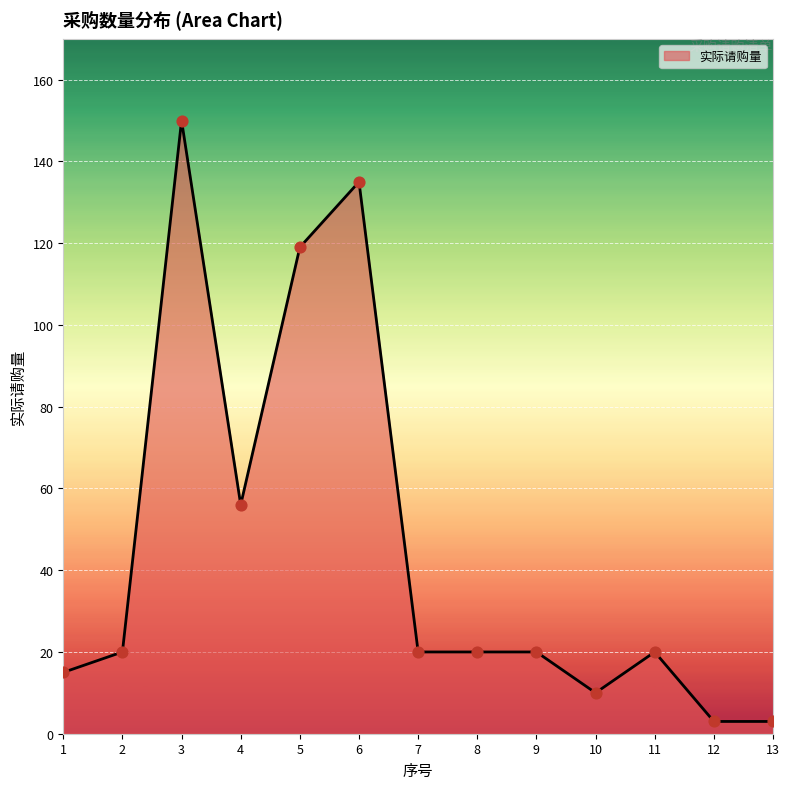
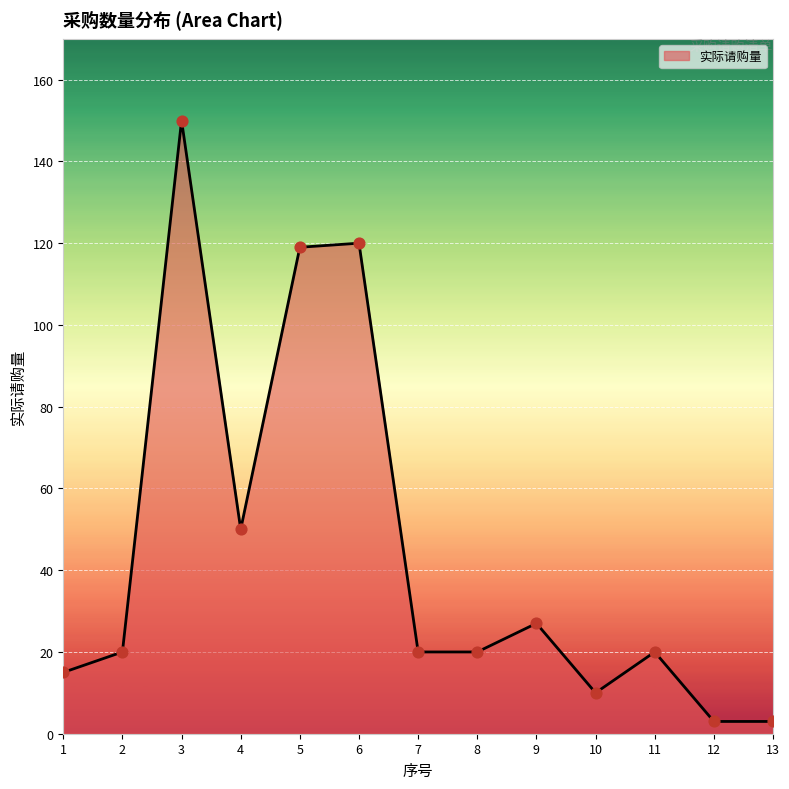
4: 56 -> 50
6: 135 -> 120
9: 20 -> 27
